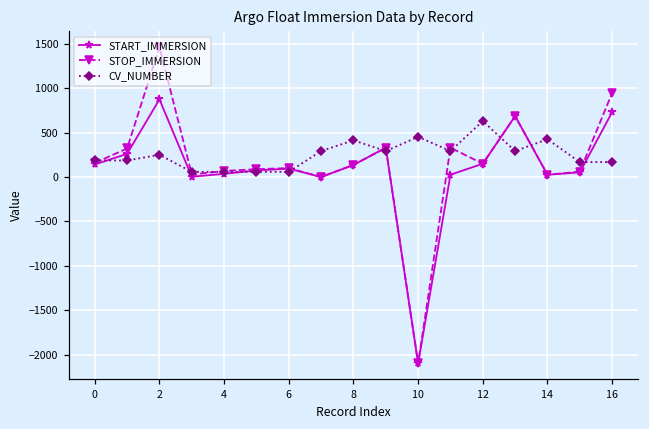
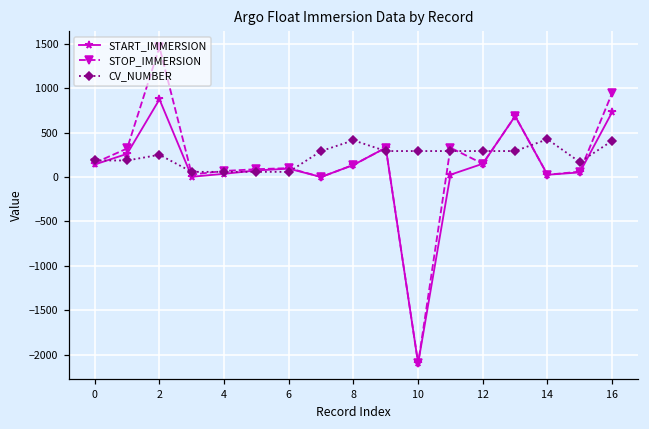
CV_NUMBER, 10: 500 -> 300
CV_NUMBER, 12: 600 -> 300
CV_NUMBER, 16: 200 -> 400
